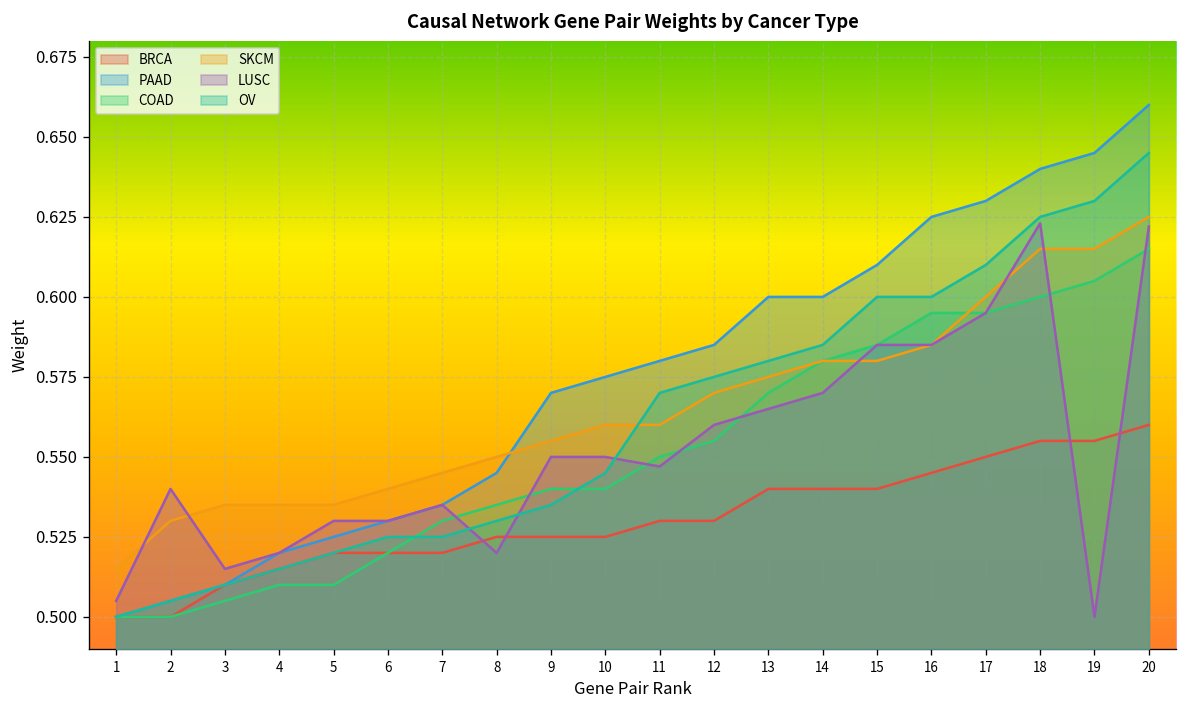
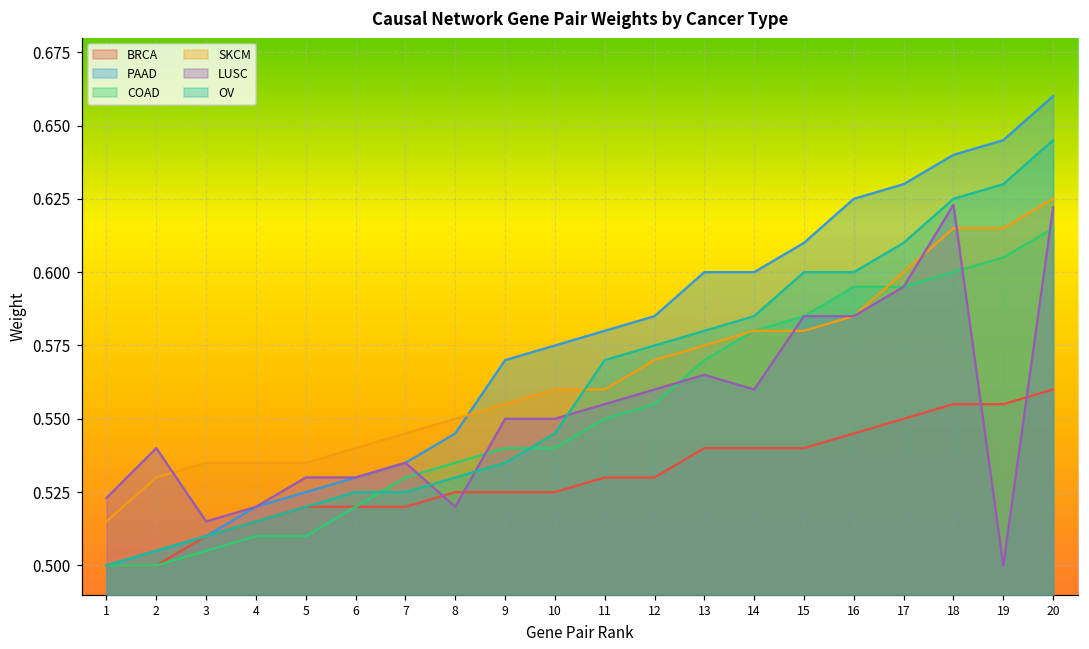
LUSC, 1: 0.505 -> 0.523
LUSC, 11: 0.547 -> 0.555
LUSC, 14: 0.57 -> 0.56
